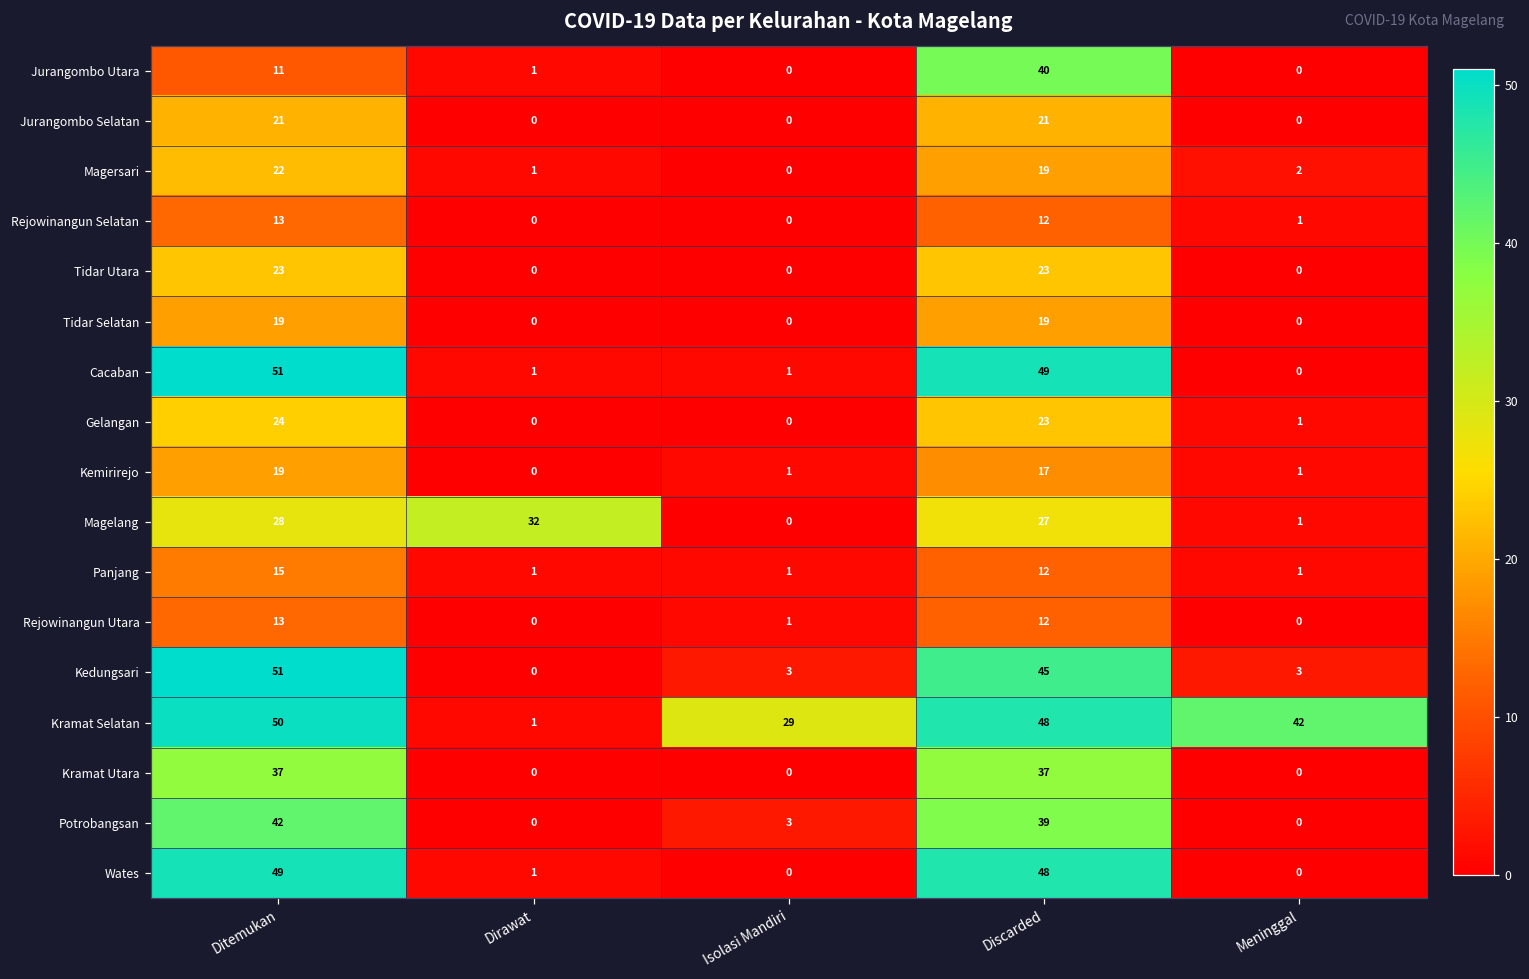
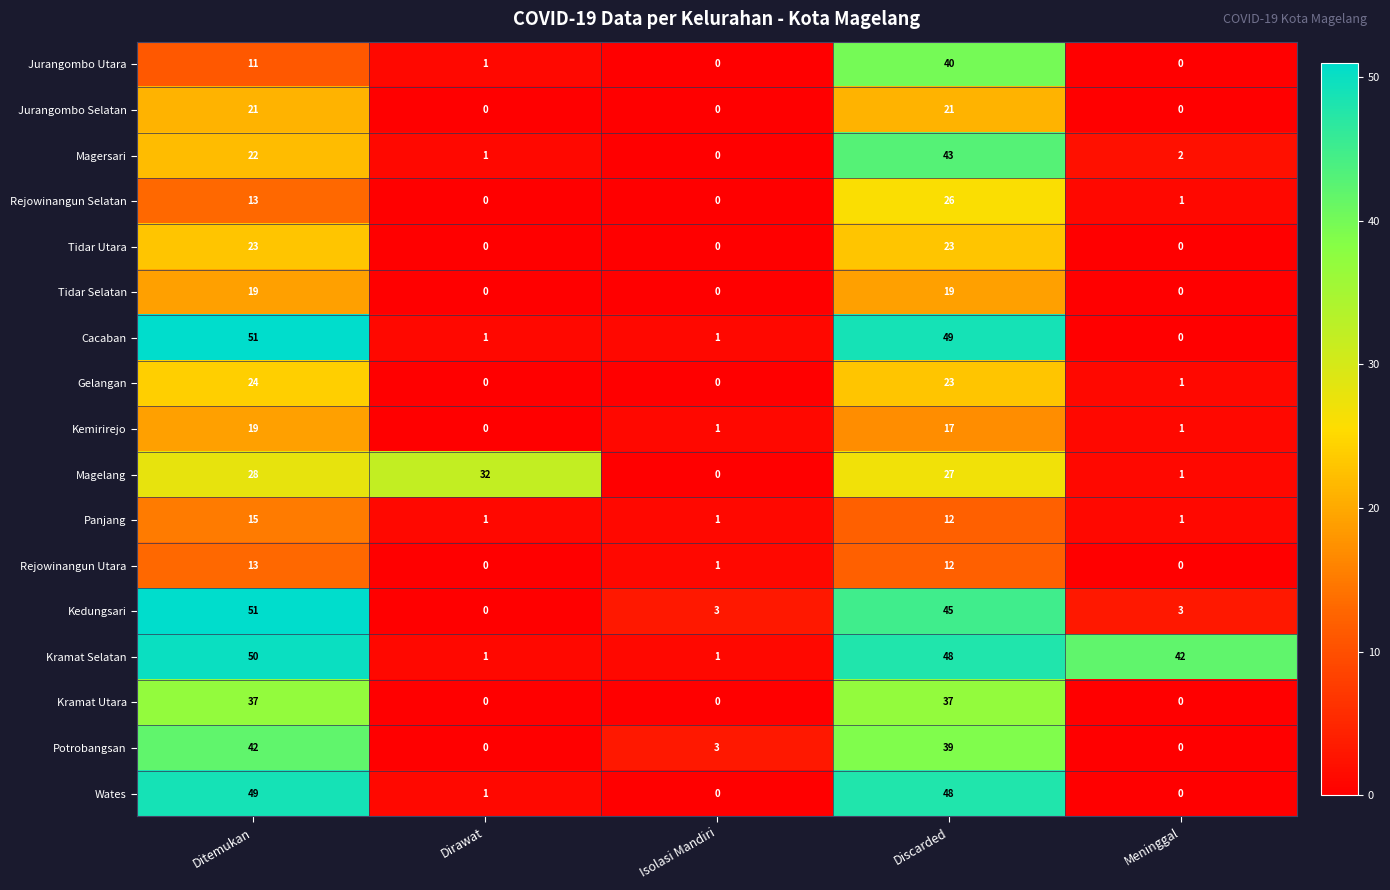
Magersari, Discarded: 19 -> 43
Rejowinangun Selatan, Discarded: 12 -> 26
Kramat Selatan, Isolasi Mandiri: 29 -> 1
